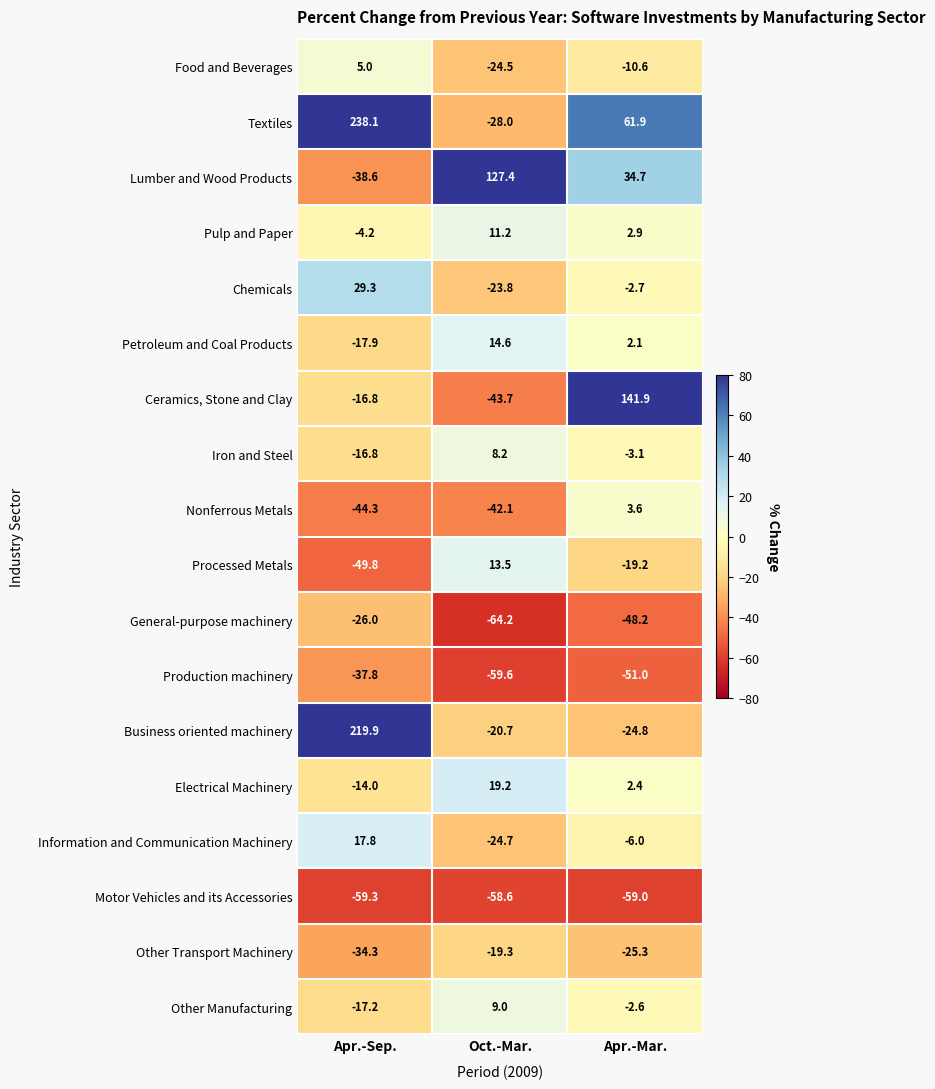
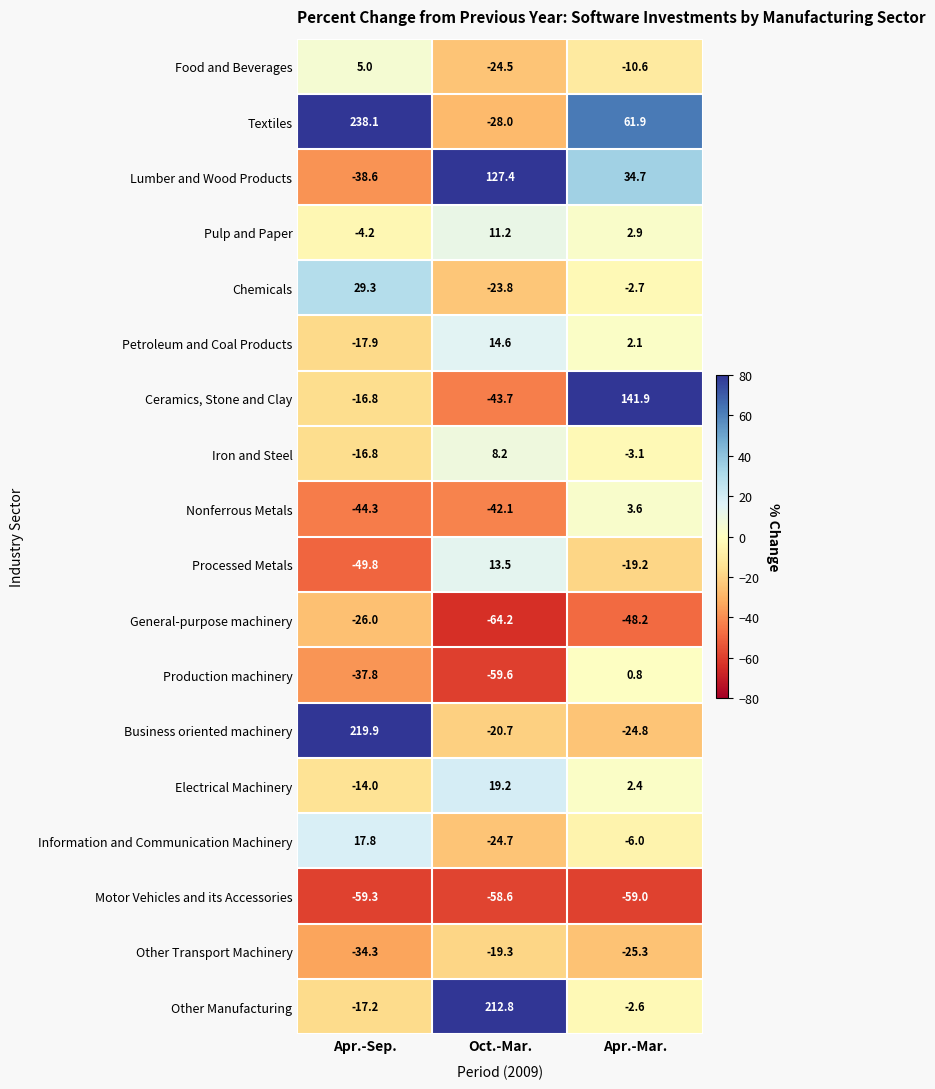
Production machinery, Apr.-Mar.: -51.0 -> 0.8
Other Manufacturing, Oct.-Mar.: 9.0 -> 212.8
